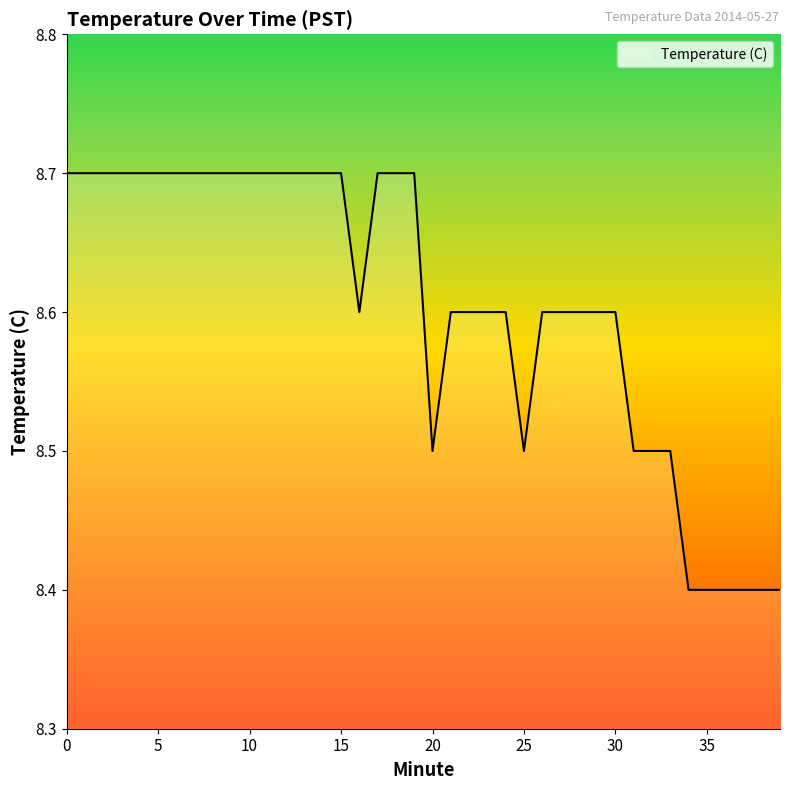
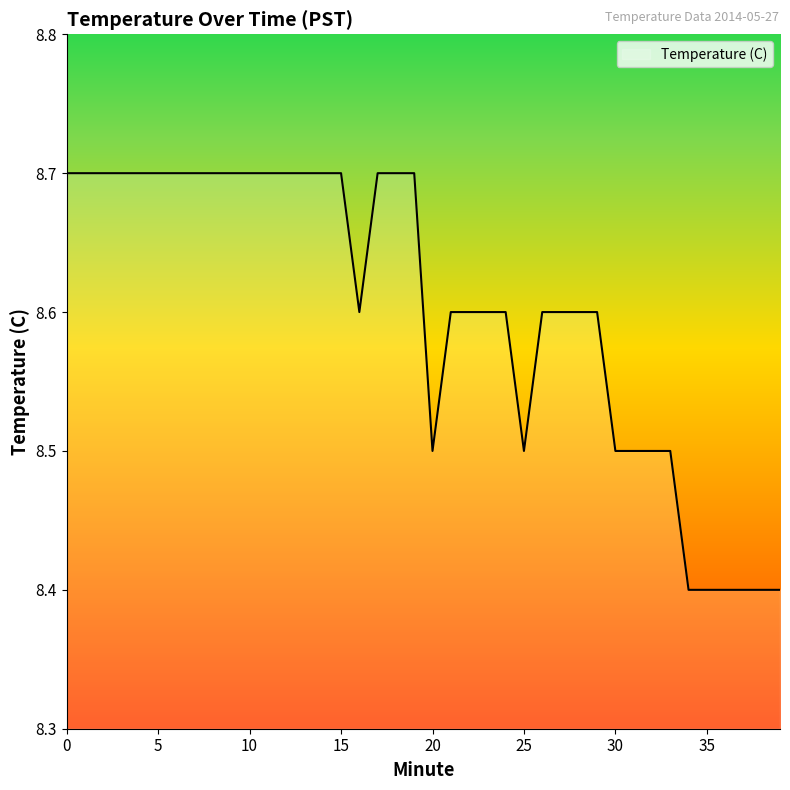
30: 8.6 -> 8.5
